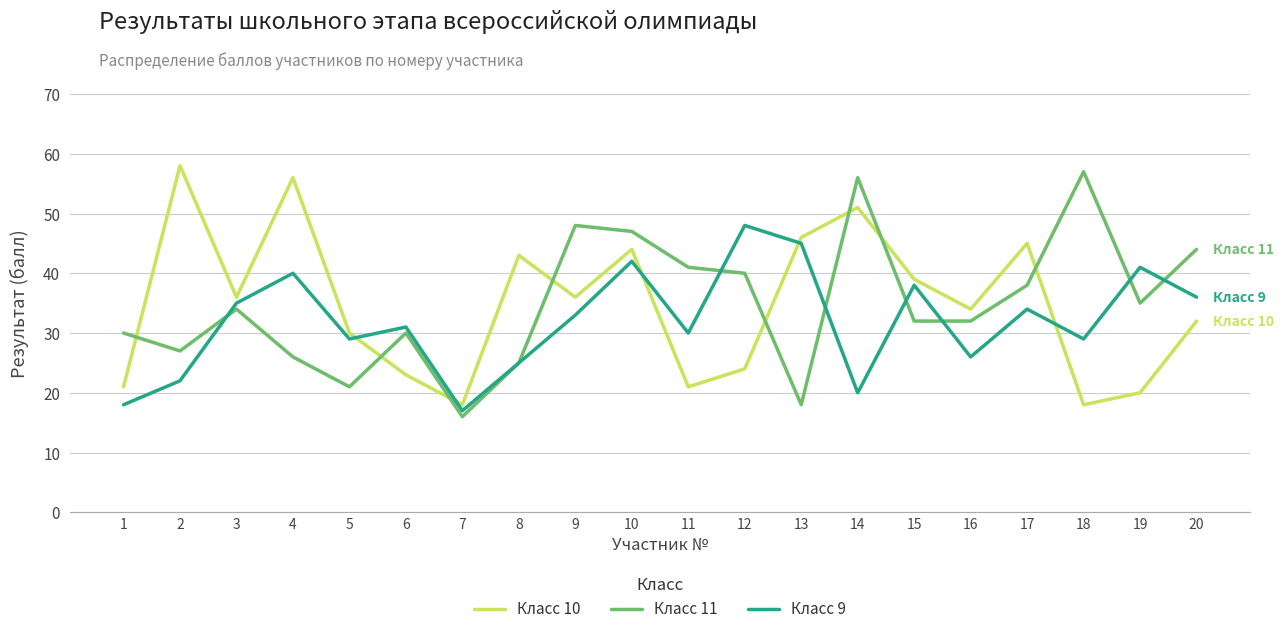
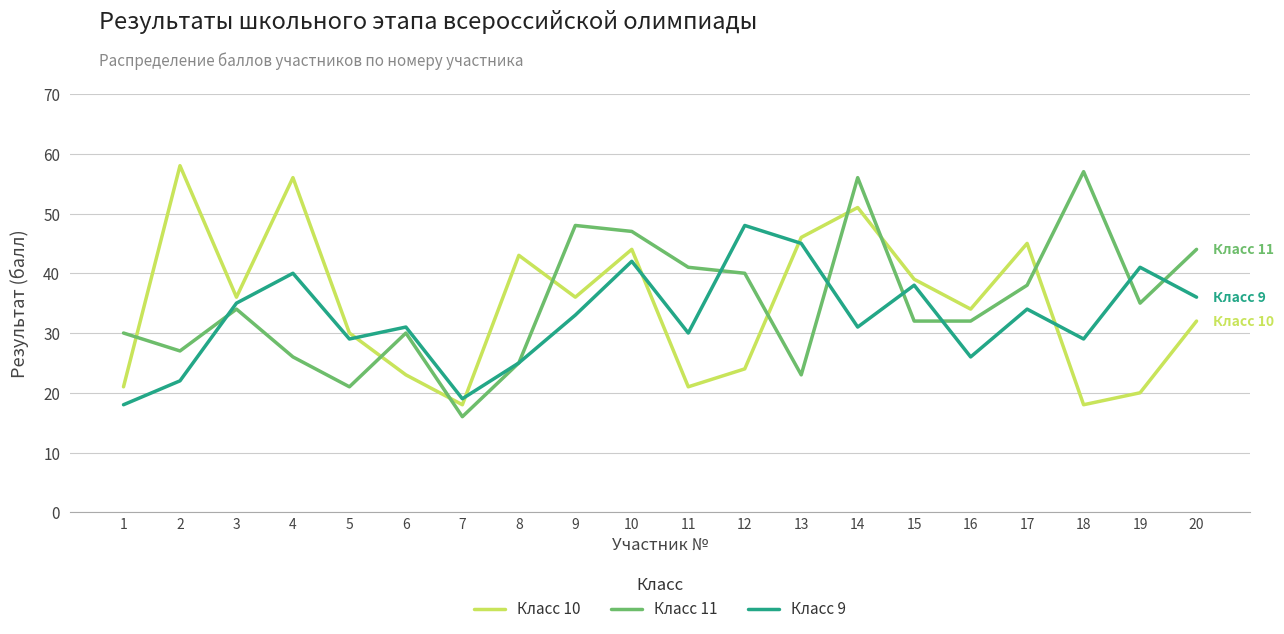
Класс 9, 7: 17 -> 19
Класс 11, 13: 18 -> 23
Класс 9, 14: 20 -> 31
